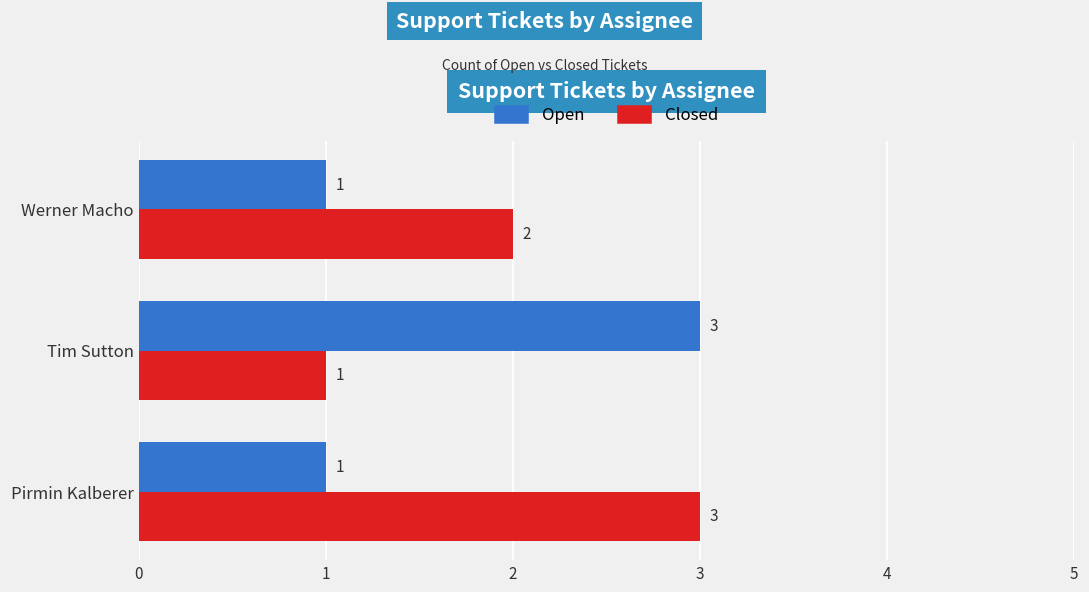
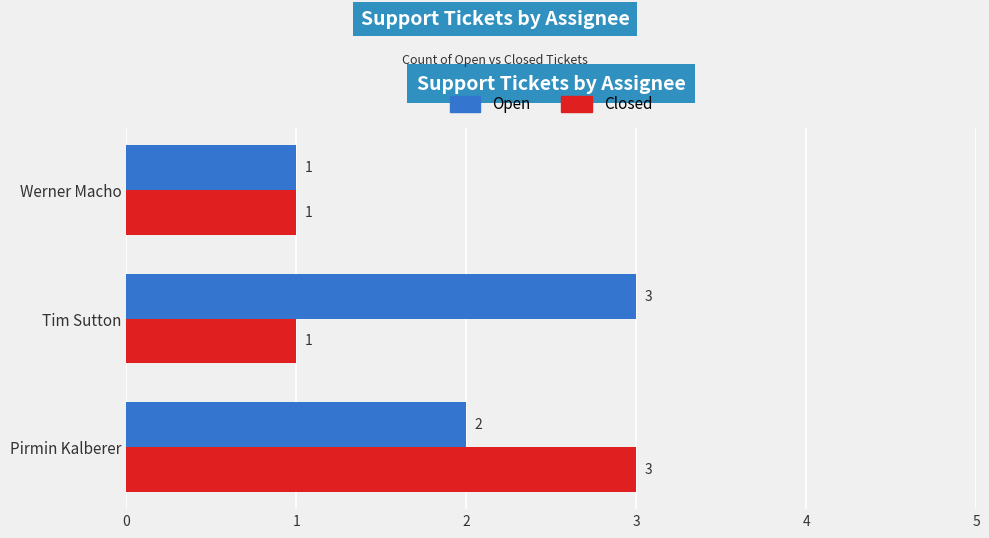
Closed, Werner Macho: 2 -> 1
Open, Pirmin Kalberer: 1 -> 2
